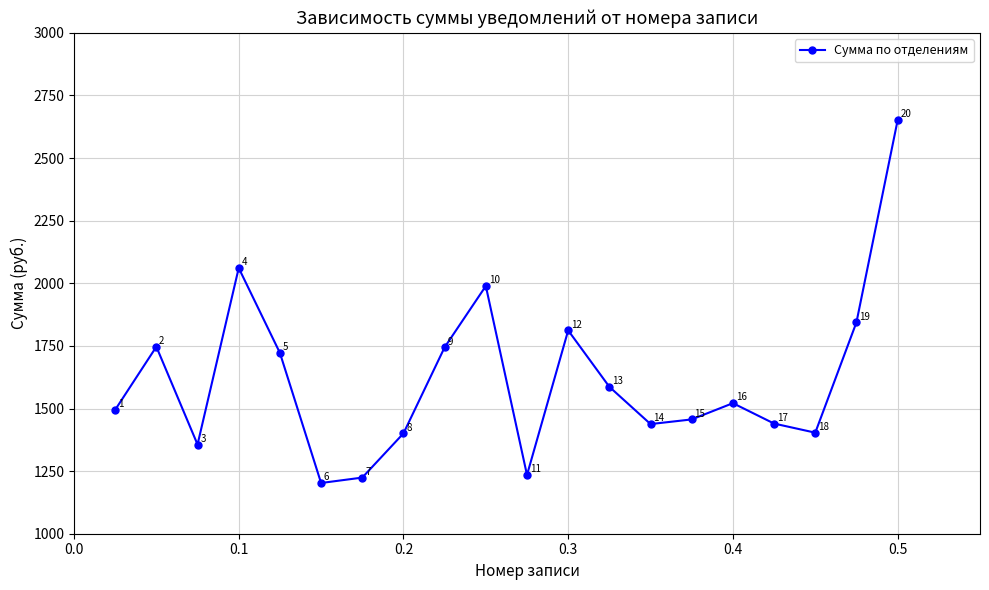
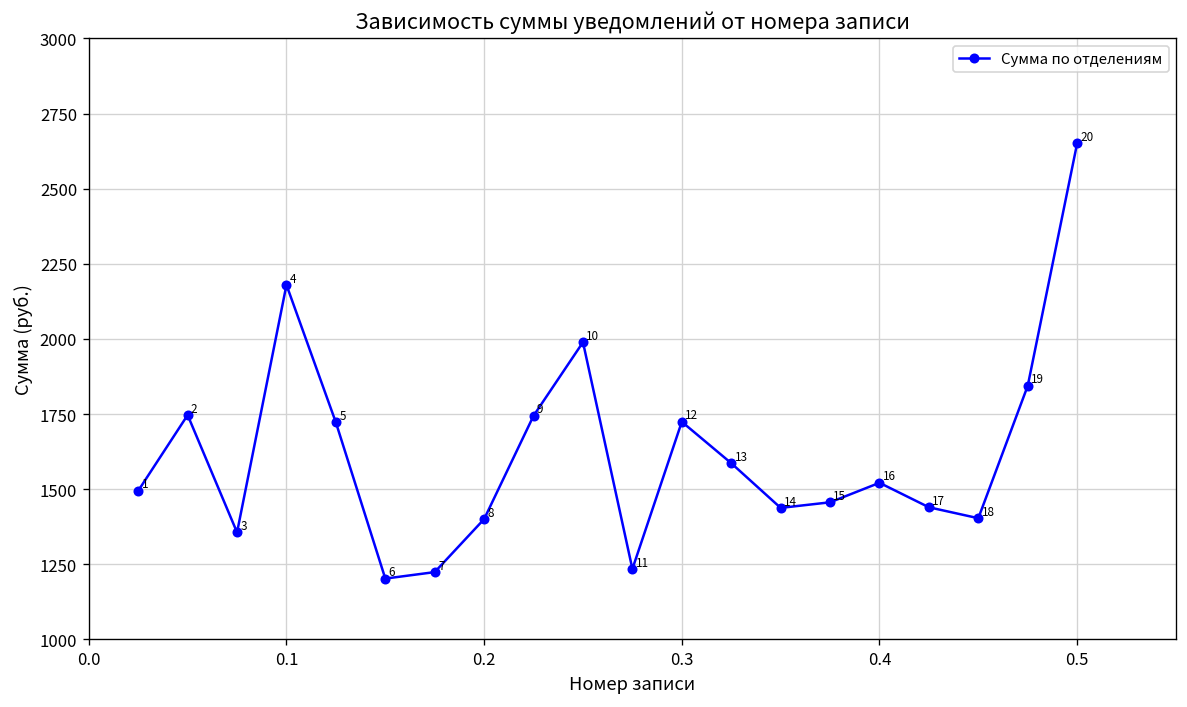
0.1: 2060 -> 2180
0.3: 1810 -> 1720
